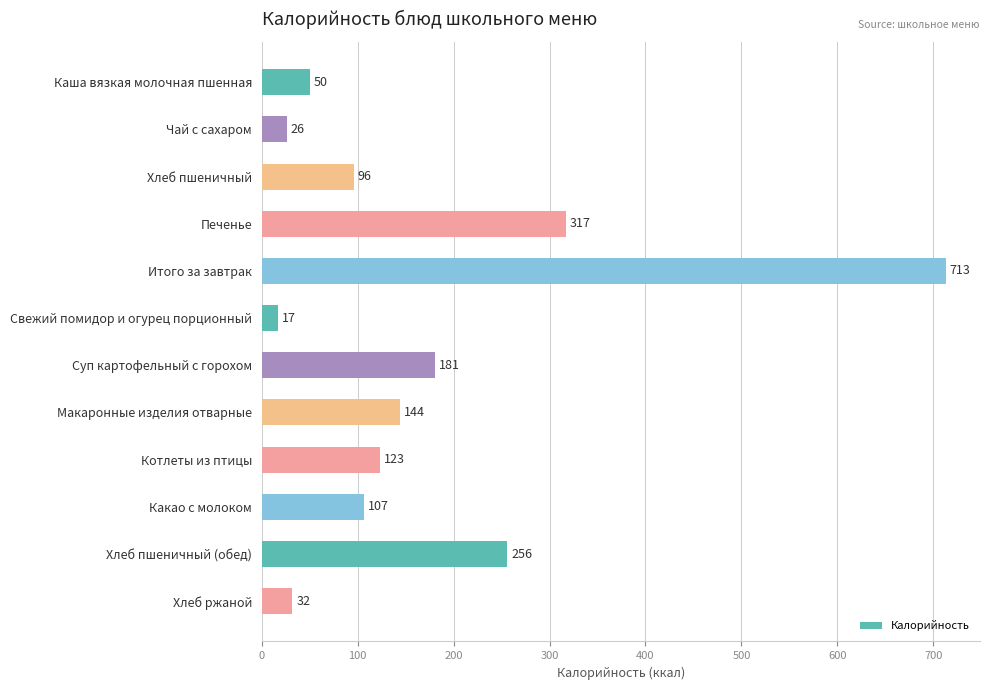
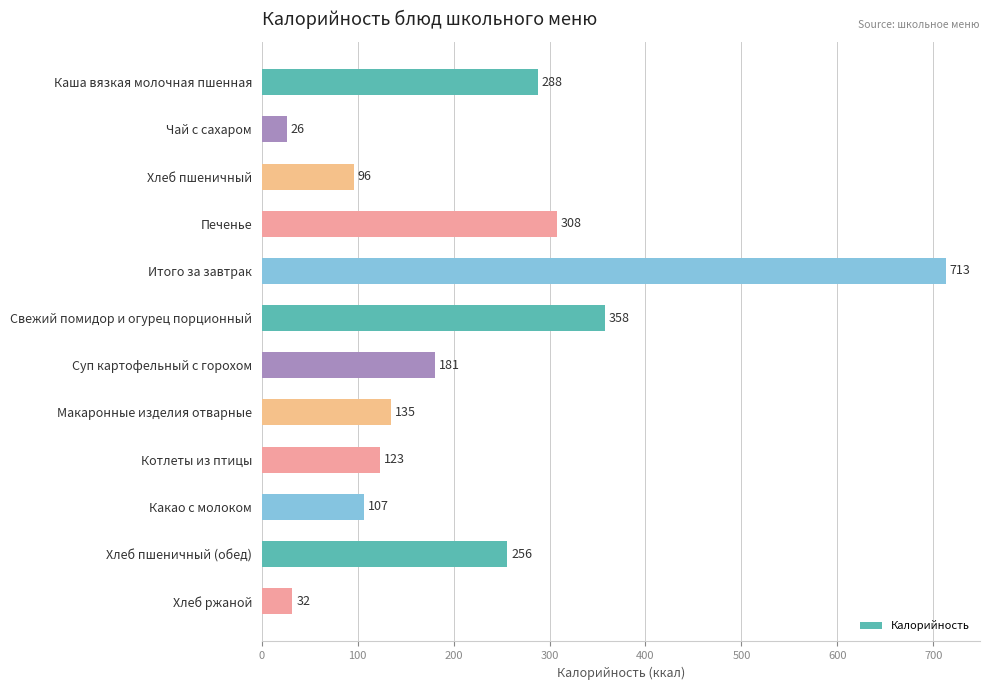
Каша вязкая молочная пшенная: 50 -> 288
Печенье: 317 -> 308
Свежий помидор и огурец порционный: 17 -> 358
Макаронные изделия отварные: 144 -> 135
